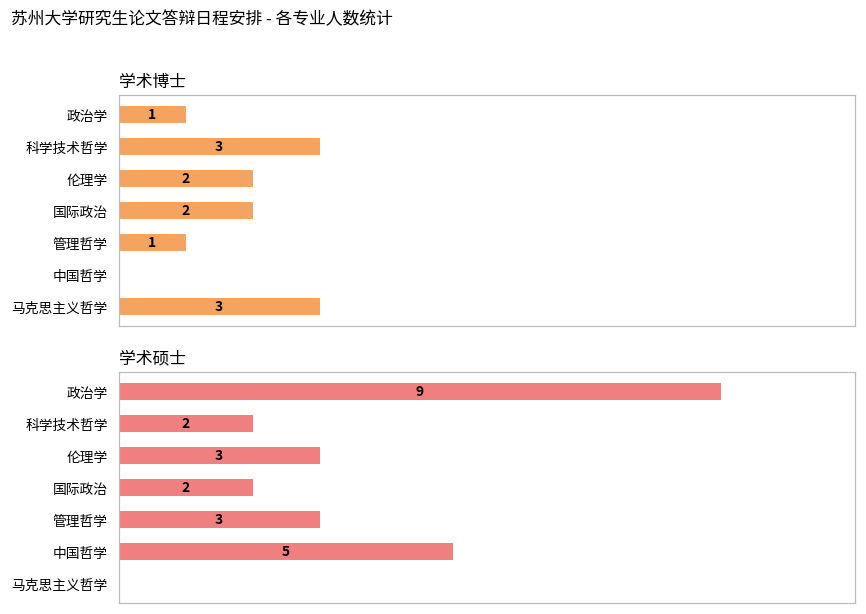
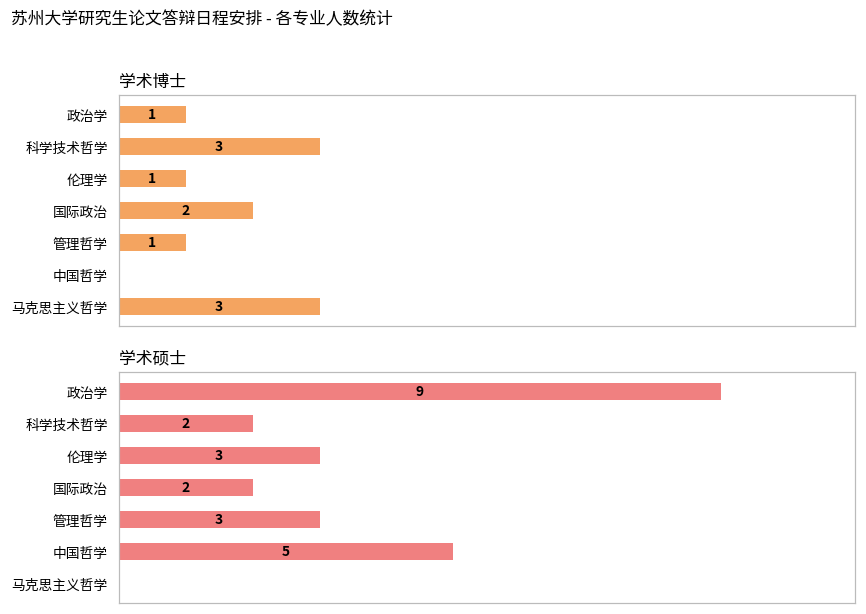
学术博士, 伦理学: 2 -> 1
